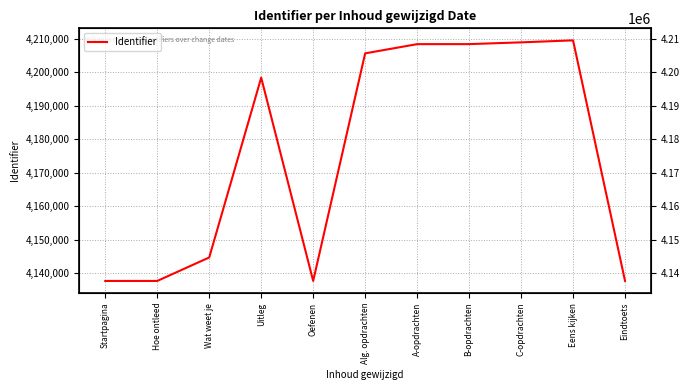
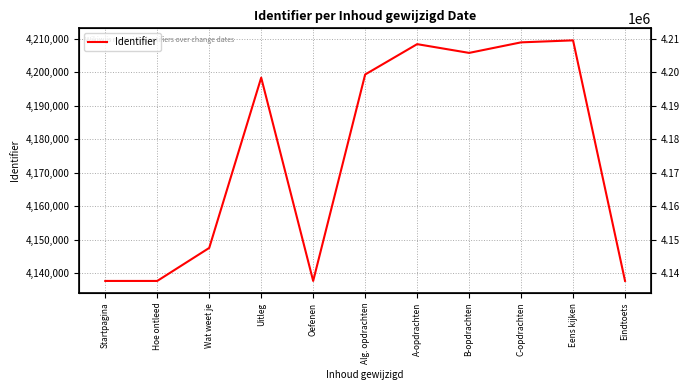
Wat weet je: 4,145,000 -> 4,148,000
Alg. opdrachten: 4,206,000 -> 4,199,000
B-opdrachten: 4,208,000 -> 4,206,000
